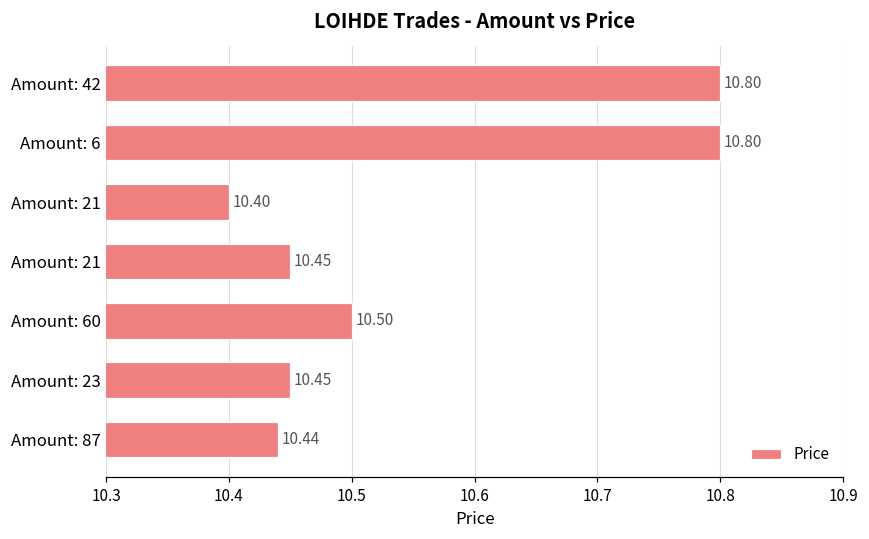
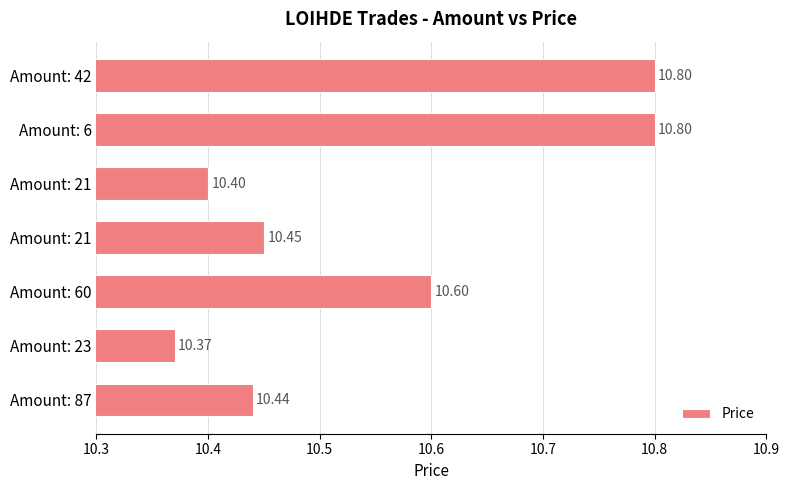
Amount: 60: 10.50 -> 10.60
Amount: 23: 10.45 -> 10.37
